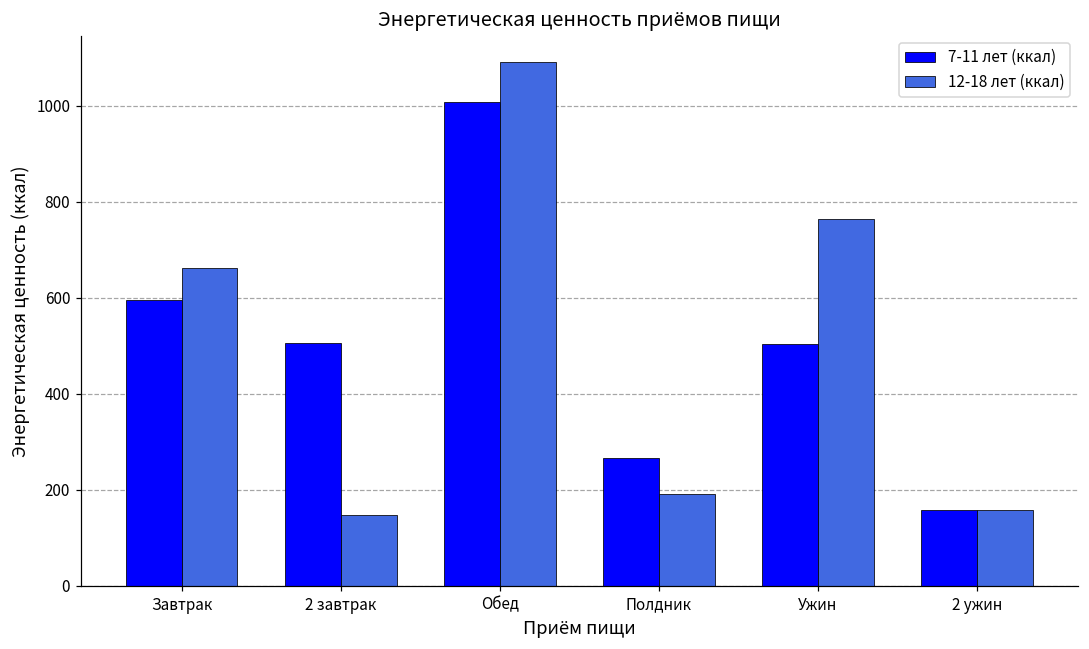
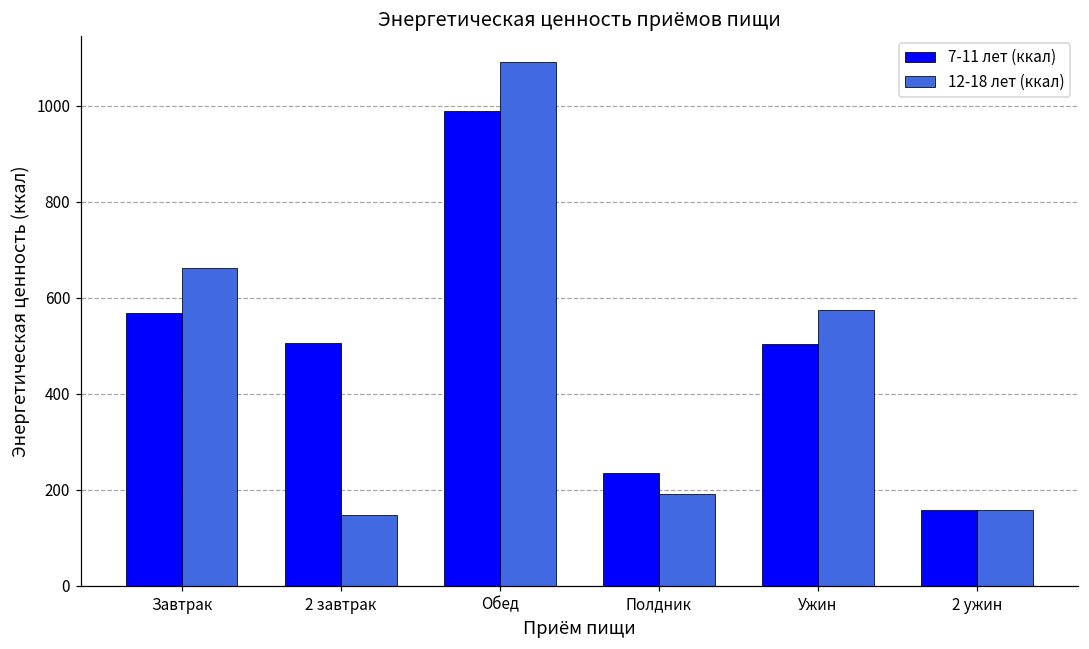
7-11 лет (ккал), Завтрак: 600 -> 570
7-11 лет (ккал), Обед: 1010 -> 990
7-11 лет (ккал), Полдник: 270 -> 240
12-18 лет (ккал), Ужин: 760 -> 570
